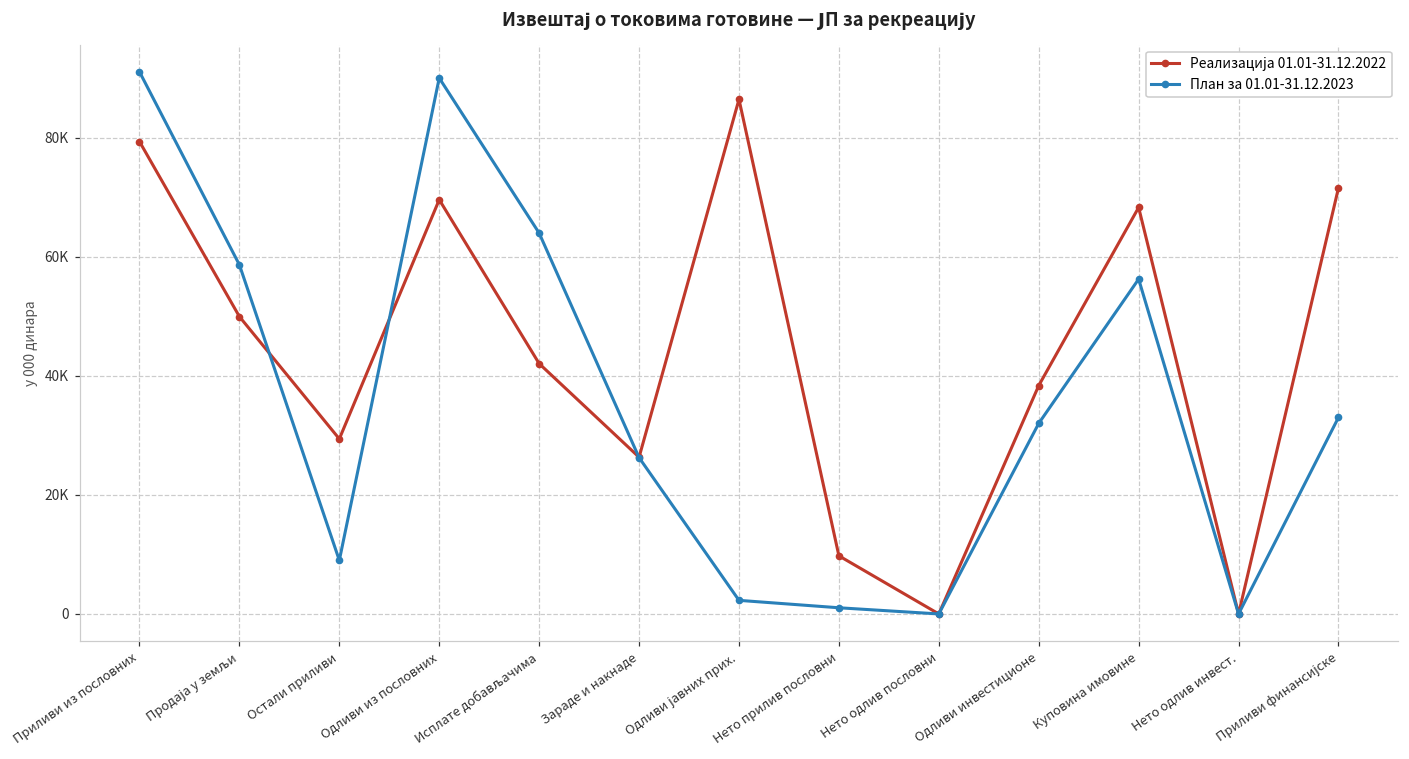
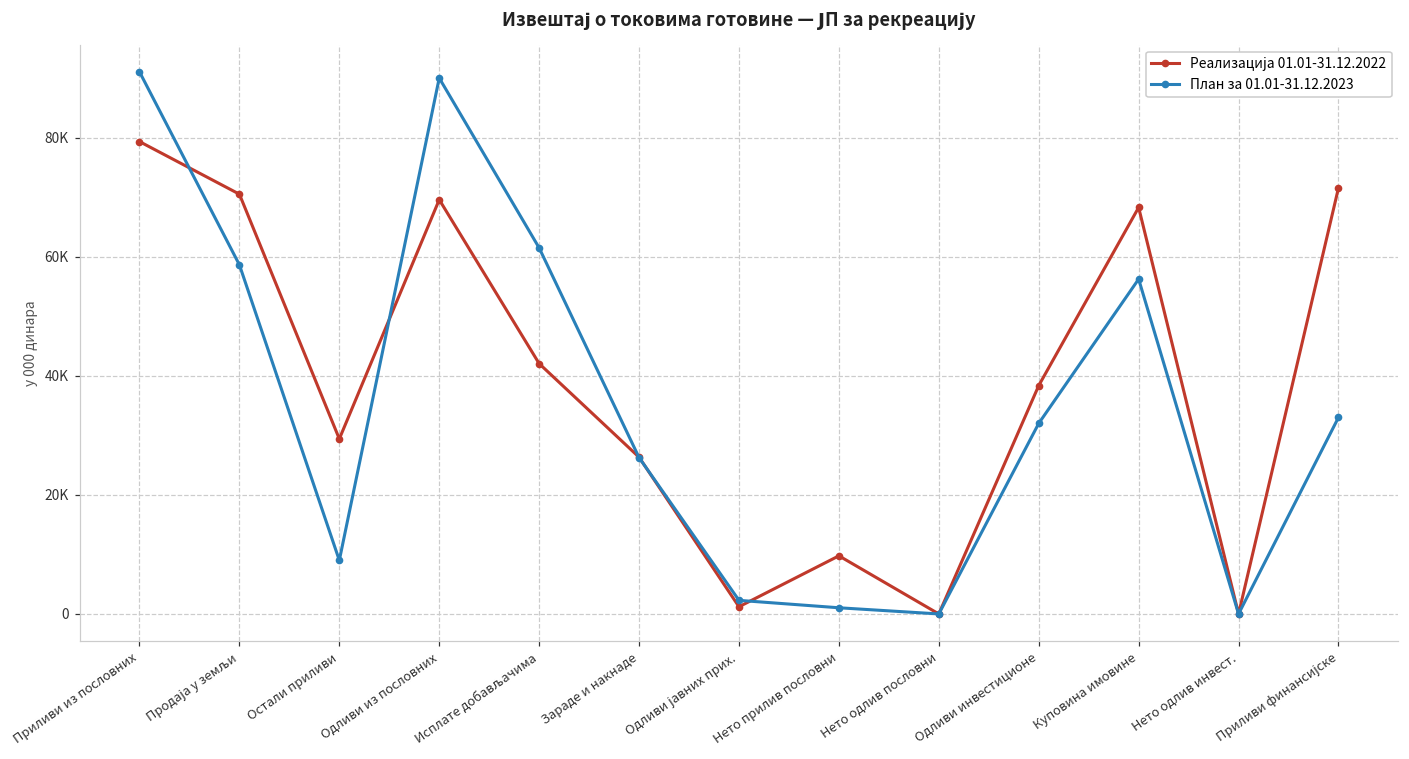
Реализација 01.01-31.12.2022, Продаја у земљи: 50000 -> 70000
План за 01.01-31.12.2023, Исплате добављачима: 64000 -> 61000
Реализација 01.01-31.12.2022, Одливи јавних прих.: 86000 -> 1000
